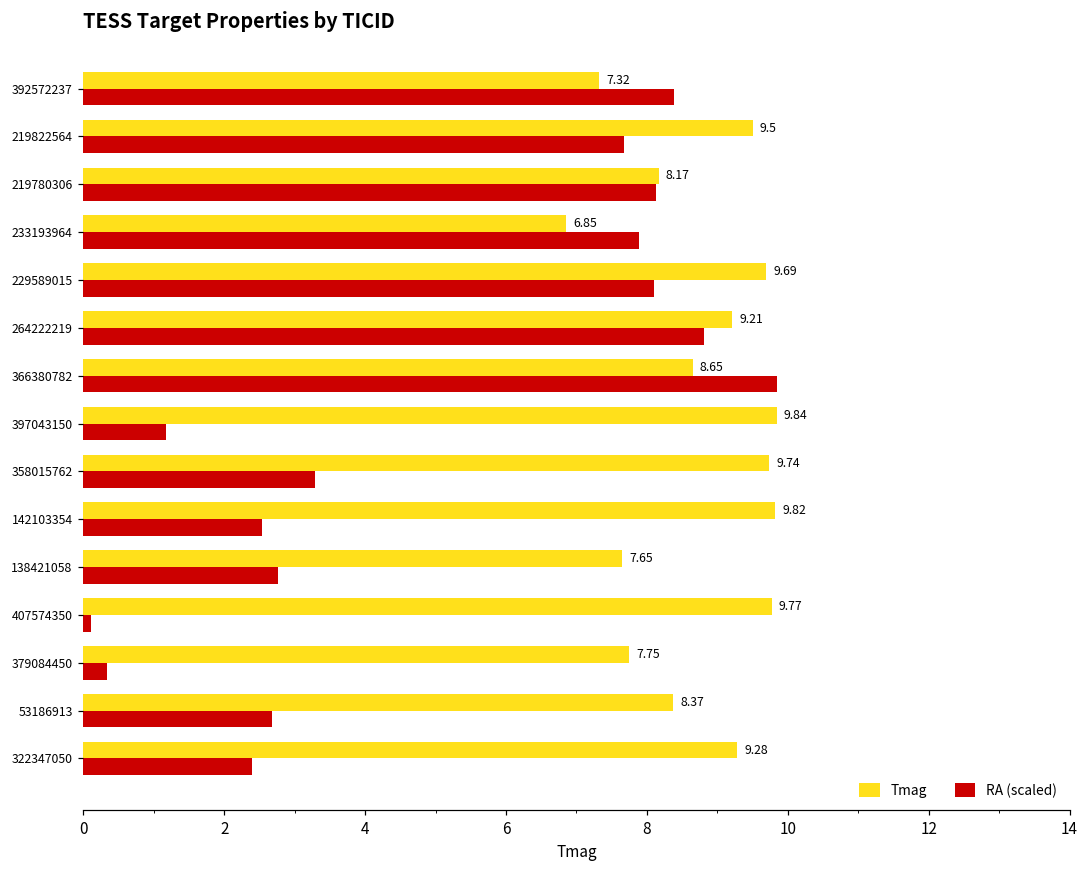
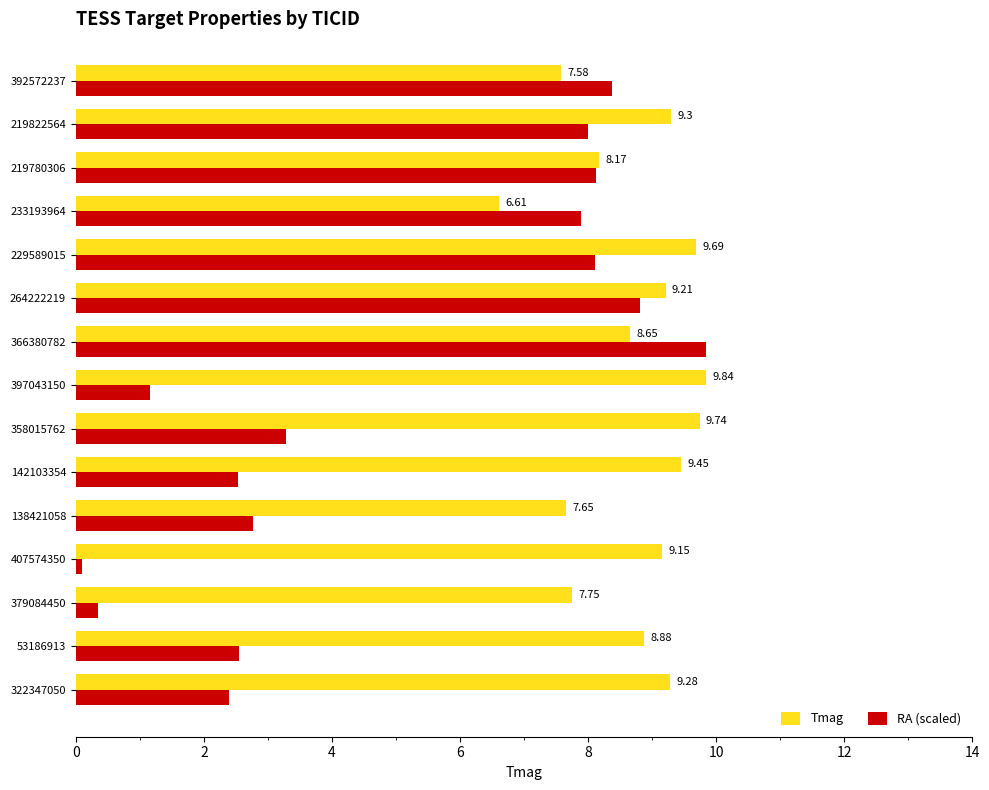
Tmag, 392572237: 7.32 -> 7.58
Tmag, 219822564: 9.5 -> 9.3
RA (scaled), 219822564: 7.7 -> 8.0
Tmag, 233193964: 6.85 -> 6.61
Tmag, 142103354: 9.82 -> 9.45
Tmag, 407574350: 9.77 -> 9.15
Tmag, 53186913: 8.37 -> 8.88
RA (scaled), 53186913: 2.7 -> 2.6
